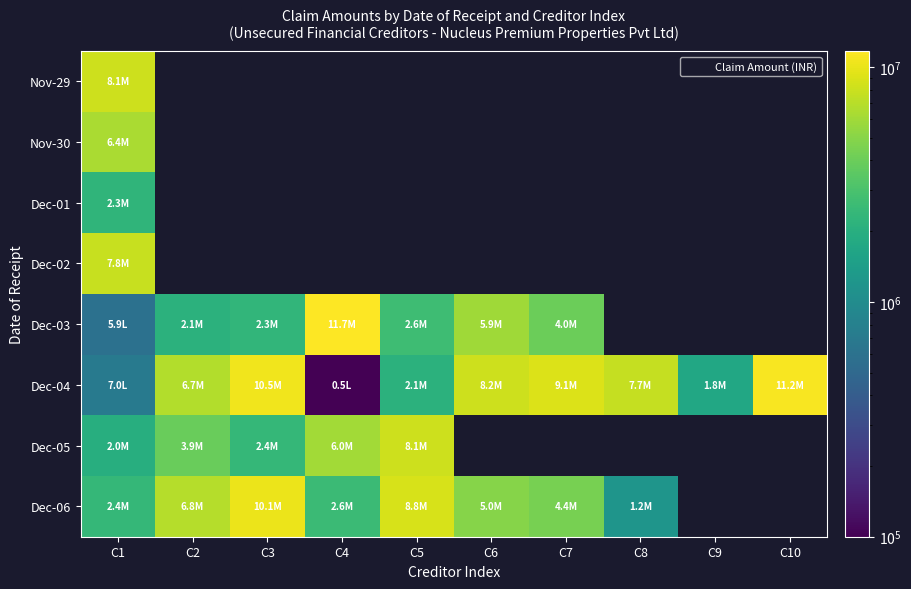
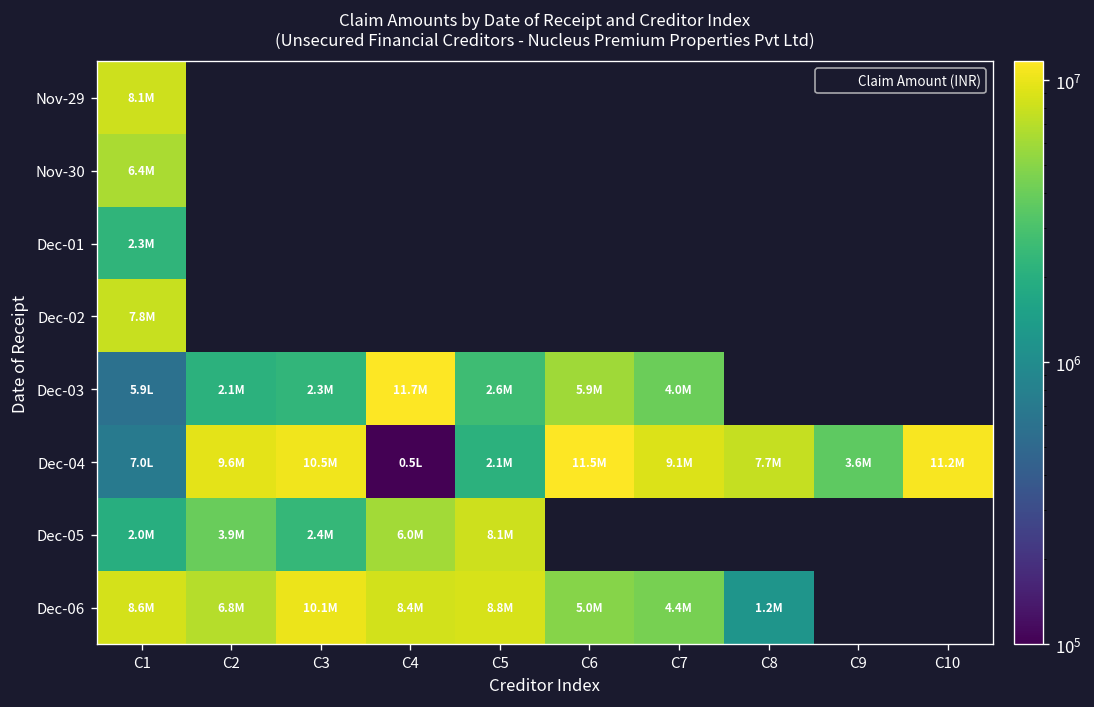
Dec-04, C2: 6.7M -> 9.6M
Dec-04, C6: 8.2M -> 11.5M
Dec-04, C9: 1.8M -> 3.6M
Dec-06, C1: 2.4M -> 8.6M
Dec-06, C4: 2.6M -> 8.4M
